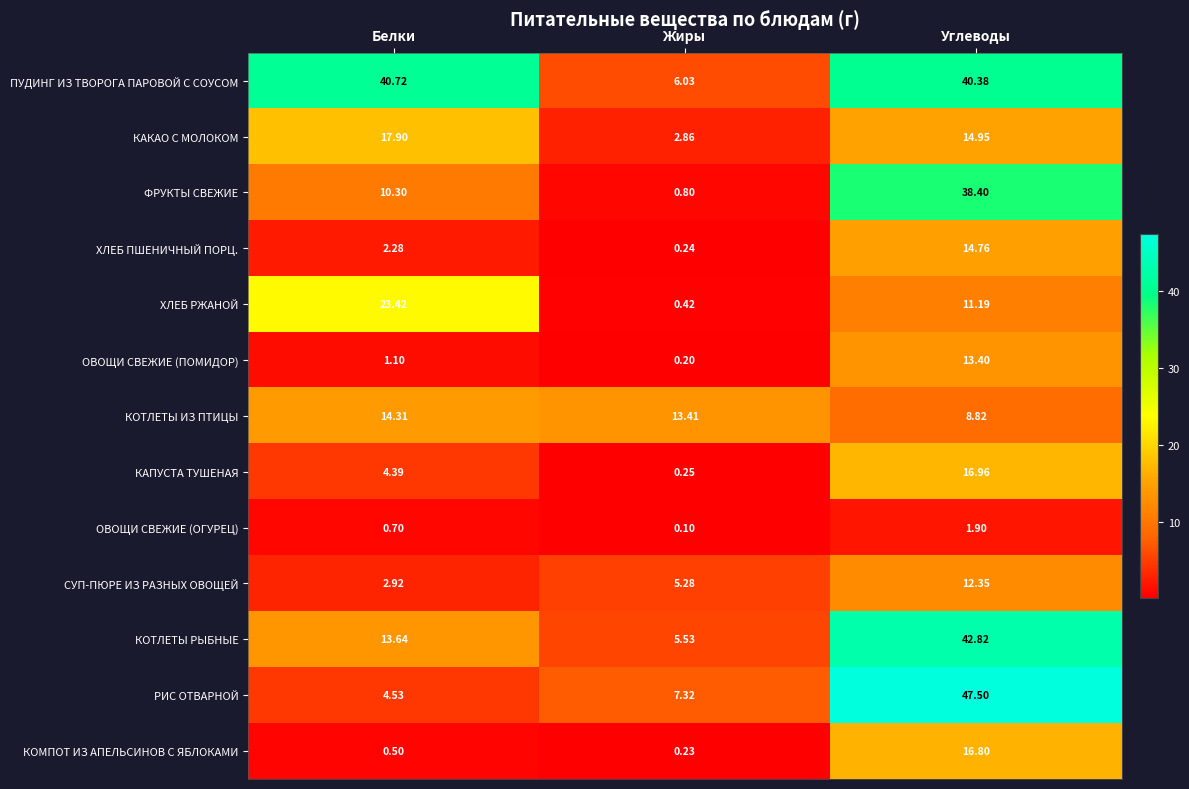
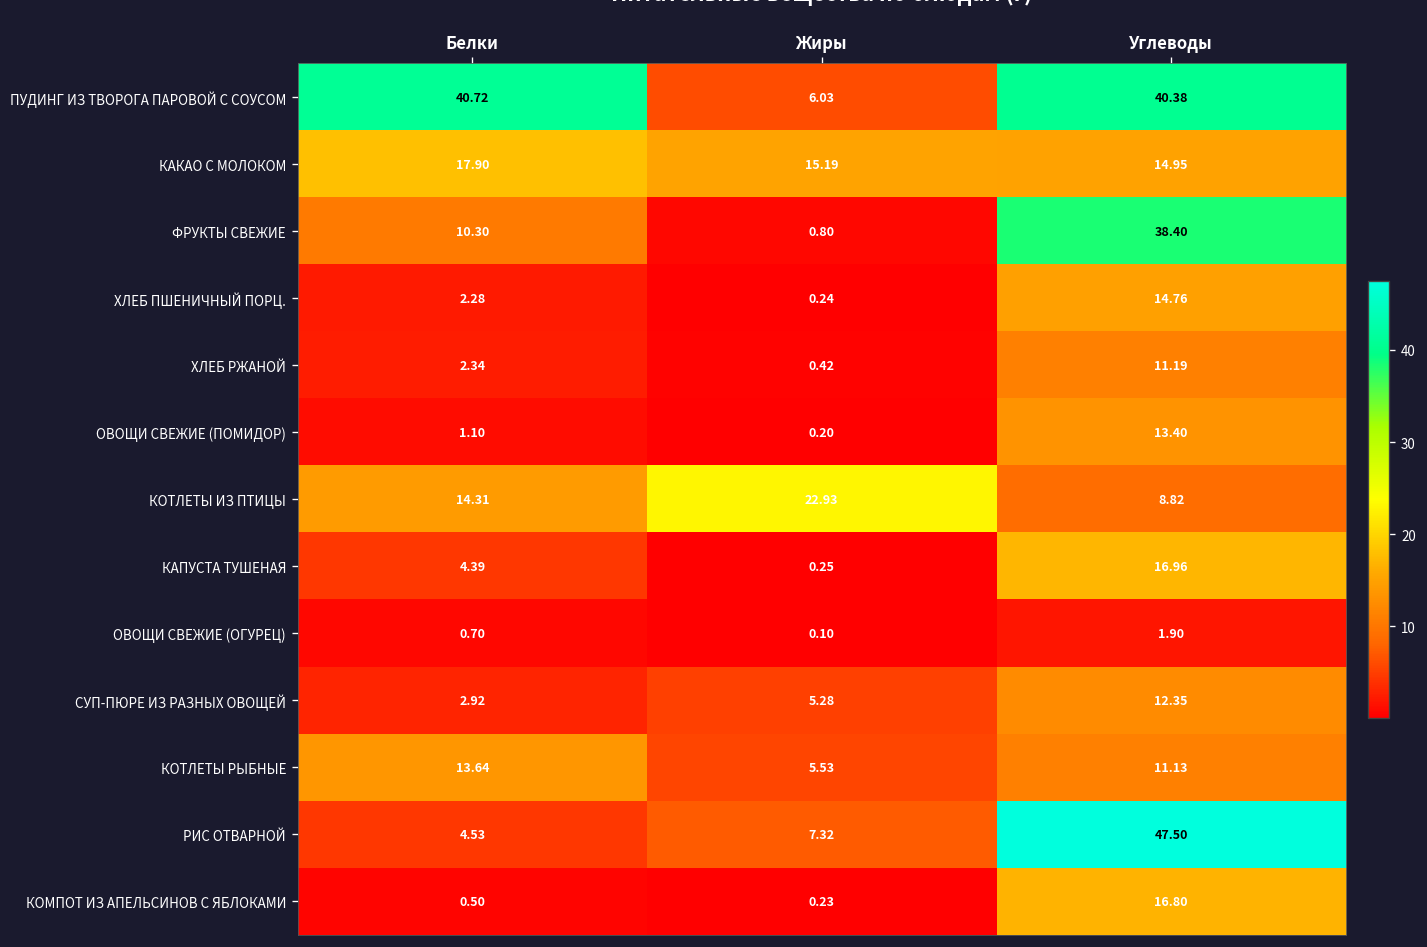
КАКАО С МОЛОКОМ, Жиры: 2.86 -> 15.19
ХЛЕБ РЖАНОЙ, Белки: 23.42 -> 2.34
КОТЛЕТЫ ИЗ ПТИЦЫ, Жиры: 13.41 -> 22.93
КОТЛЕТЫ РЫБНЫЕ, Углеводы: 42.82 -> 11.13
